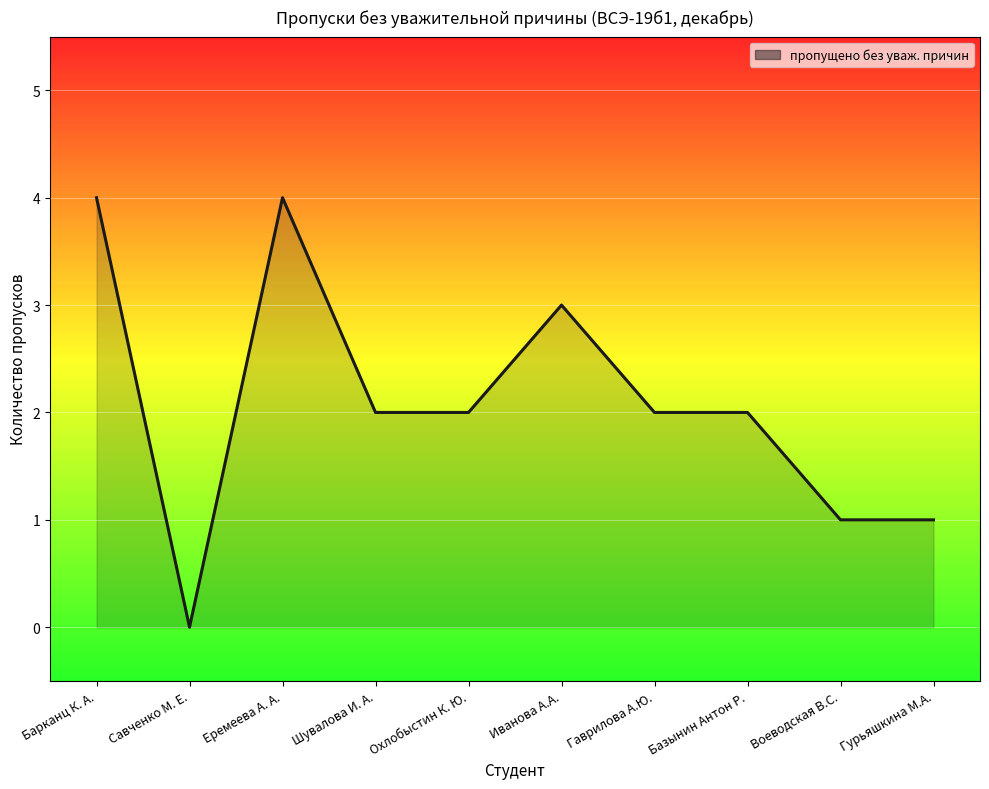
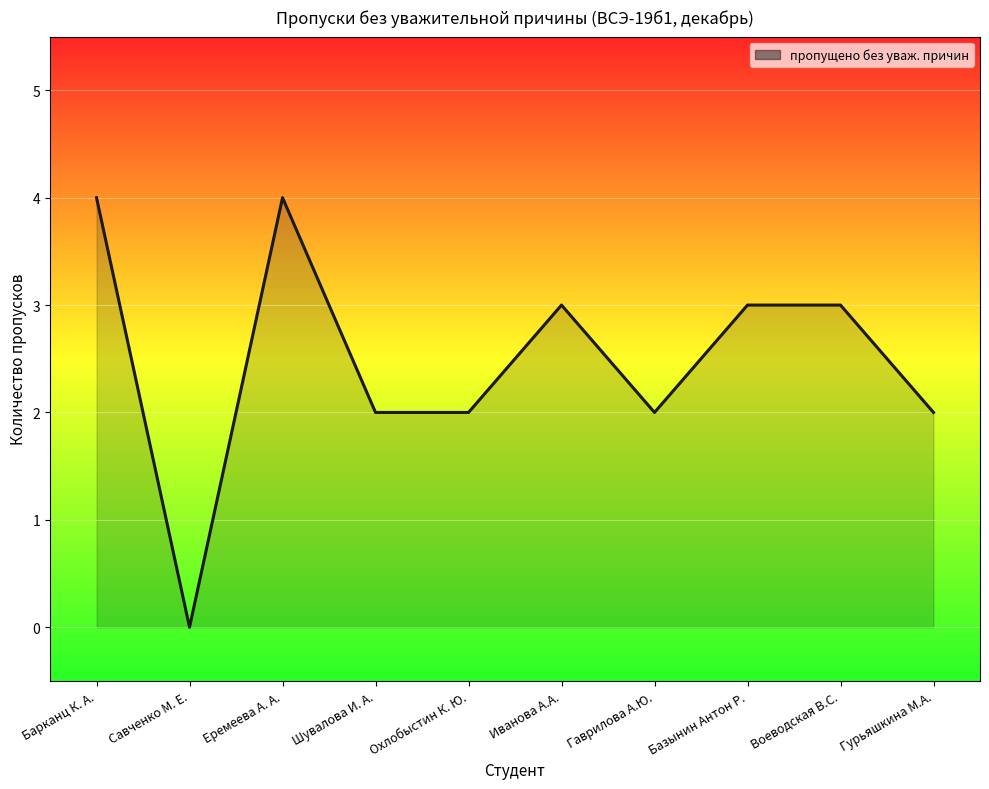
Базынин Антон Р.: 2 -> 3
Воеводская В.С.: 1 -> 3
Гурьяшкина М.А.: 1 -> 2
